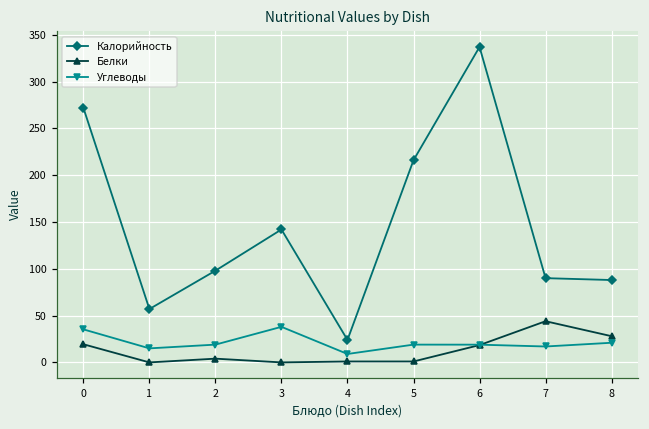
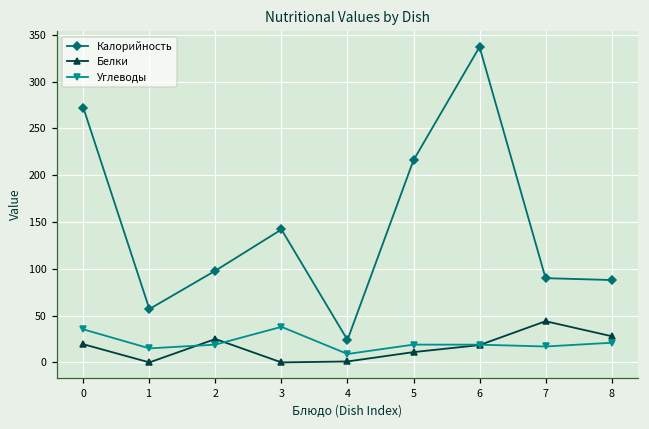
Белки, 2: 0 -> 30
Белки, 5: 0 -> 10
